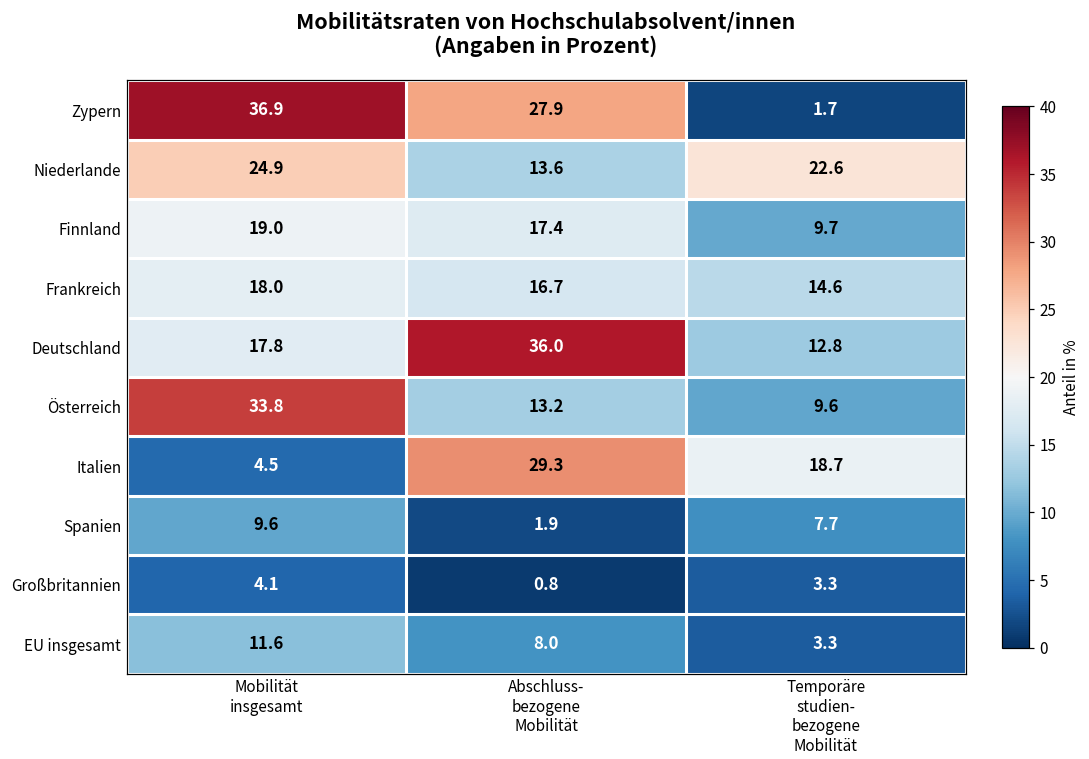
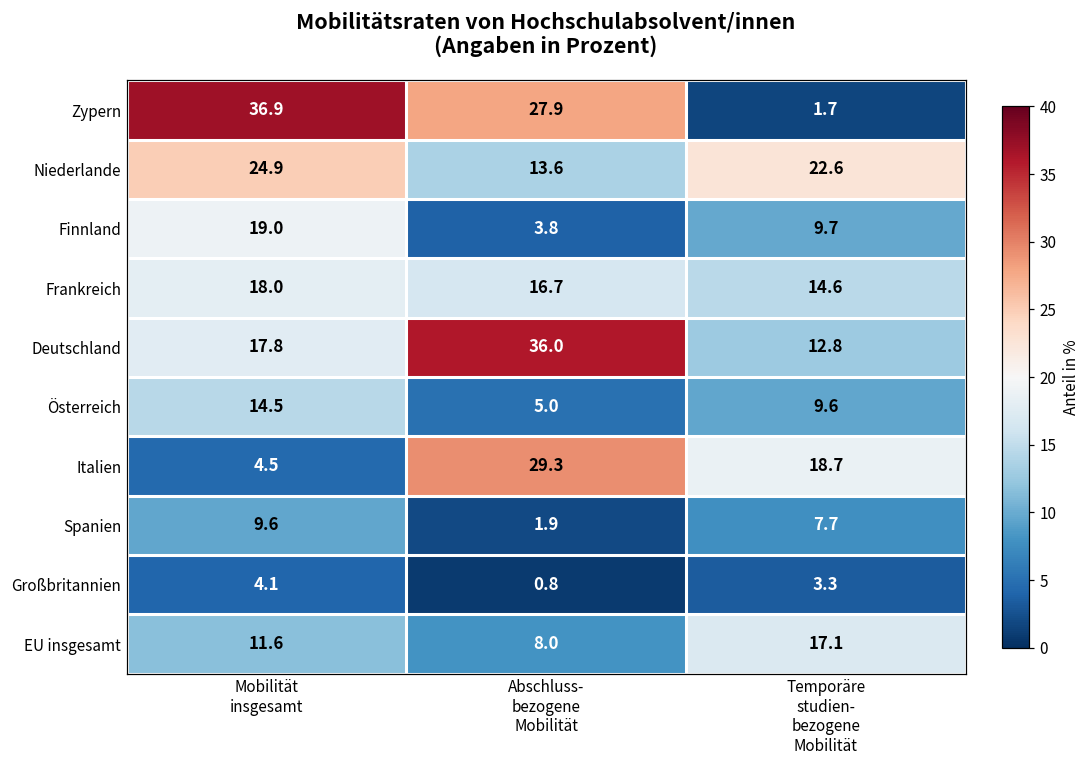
Finnland, Abschluss- bezogene Mobilität: 17.4 -> 3.8
Österreich, Mobilität insgesamt: 33.8 -> 14.5
Österreich, Abschluss- bezogene Mobilität: 13.2 -> 5.0
EU insgesamt, Temporäre studien- bezogene Mobilität: 3.3 -> 17.1
